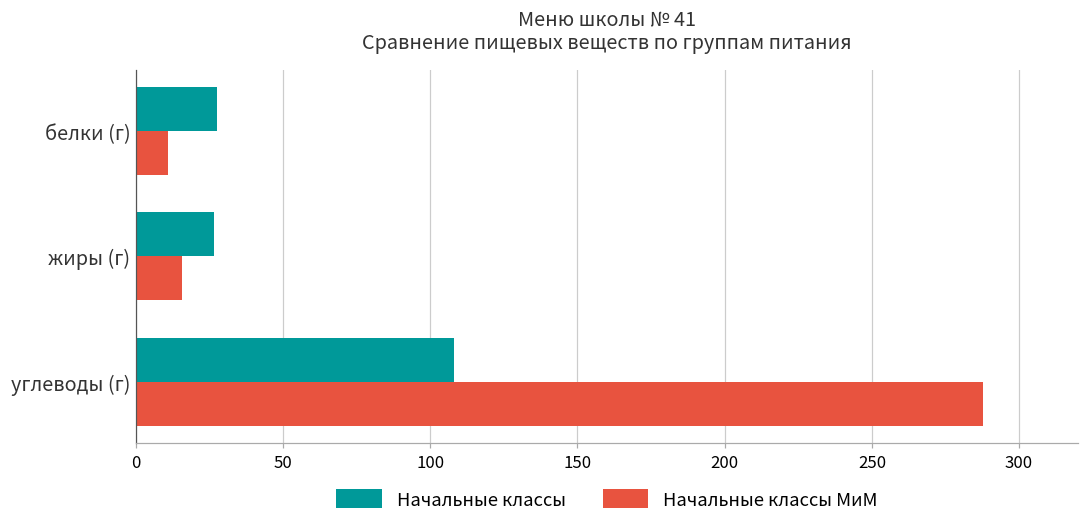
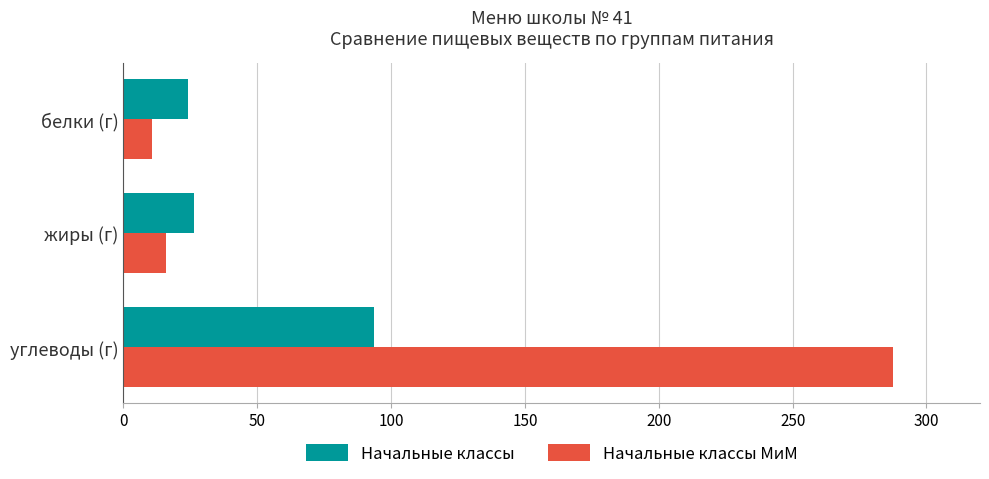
Начальные классы, белки (г): 28 -> 24
Начальные классы, углеводы (г): 108 -> 94
